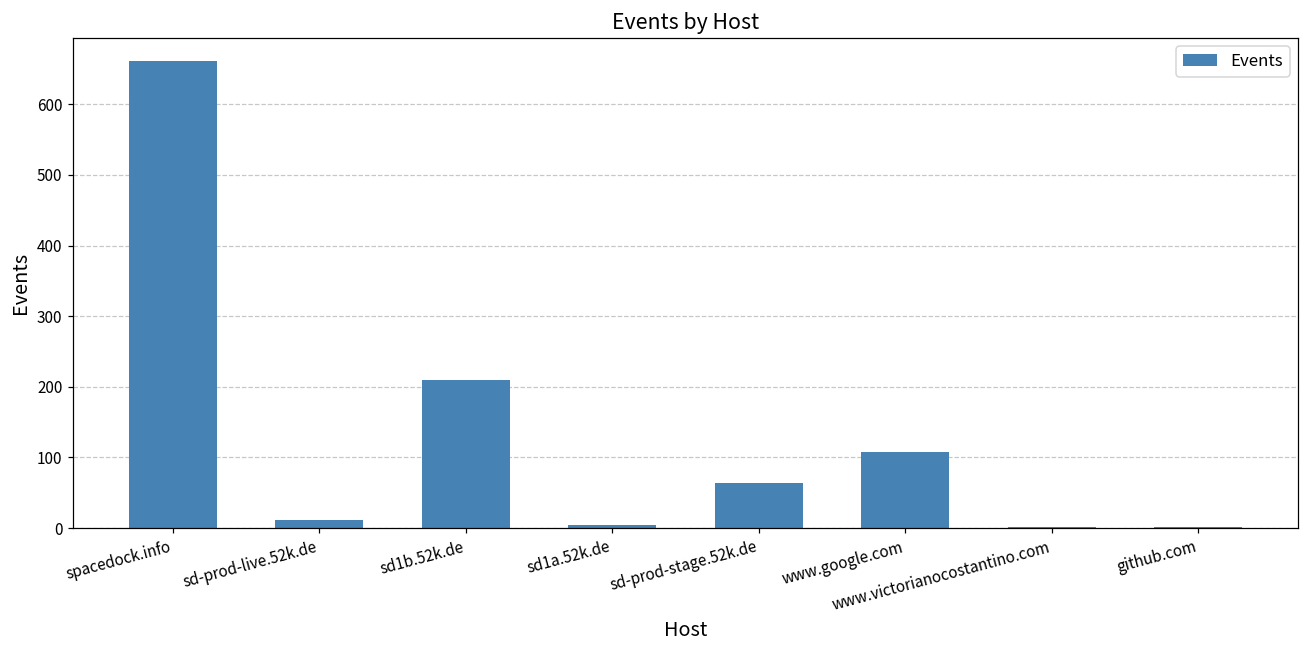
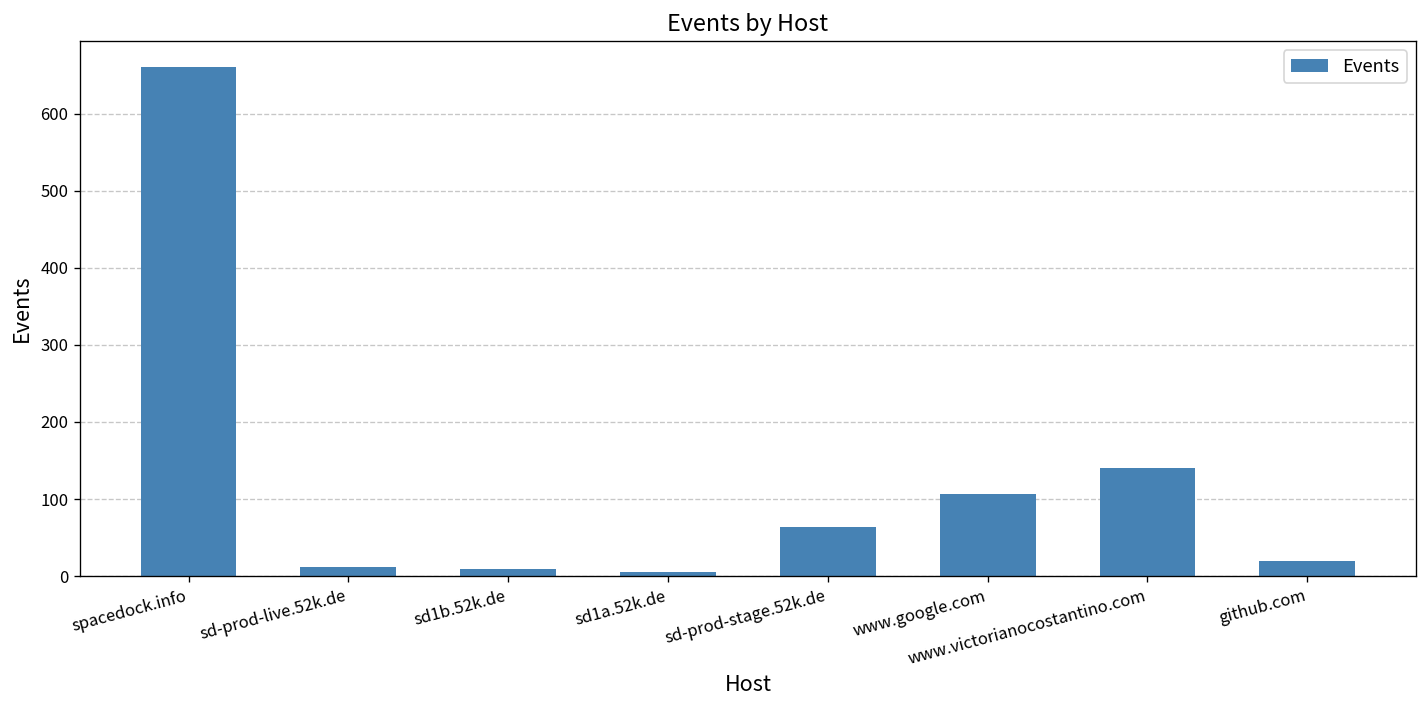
sd1b.52k.de: 210 -> 10
www.victorianocostantino.com: 0 -> 140
github.com: 0 -> 20
